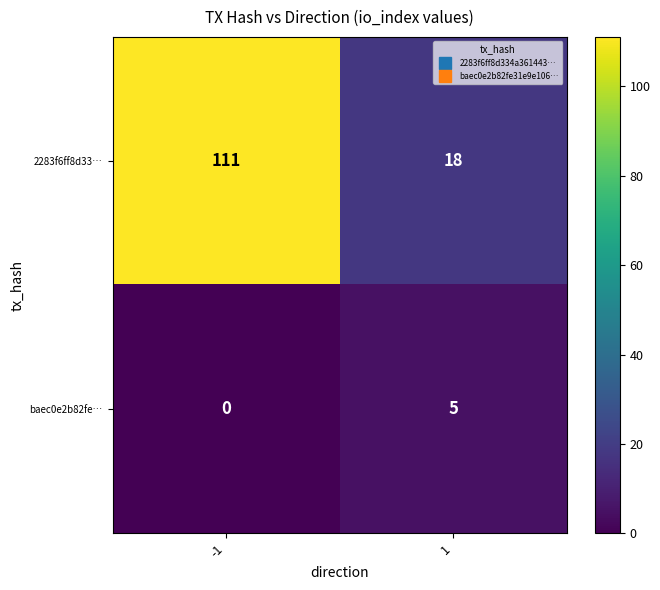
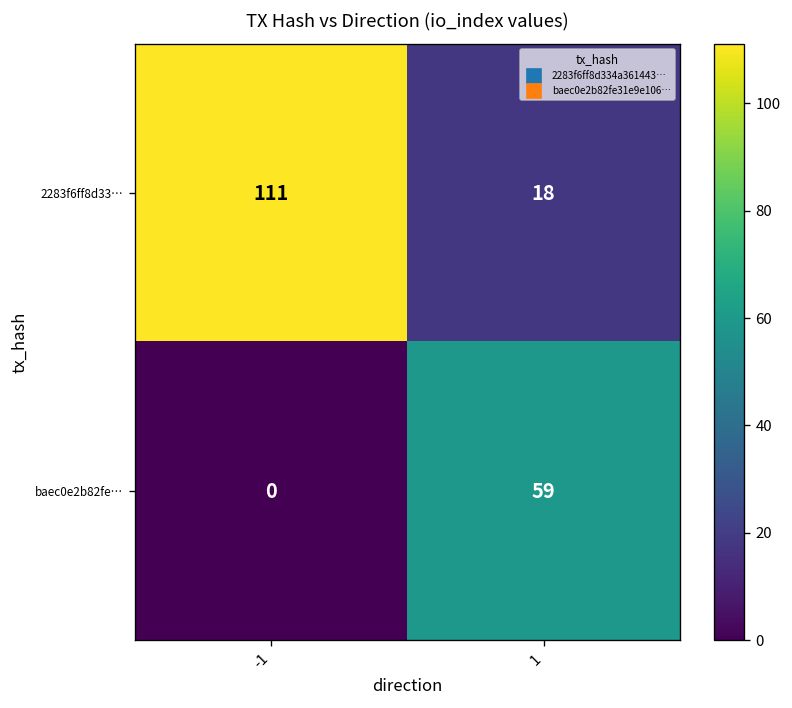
baec0e2b82fe…, 1: 5 -> 59
